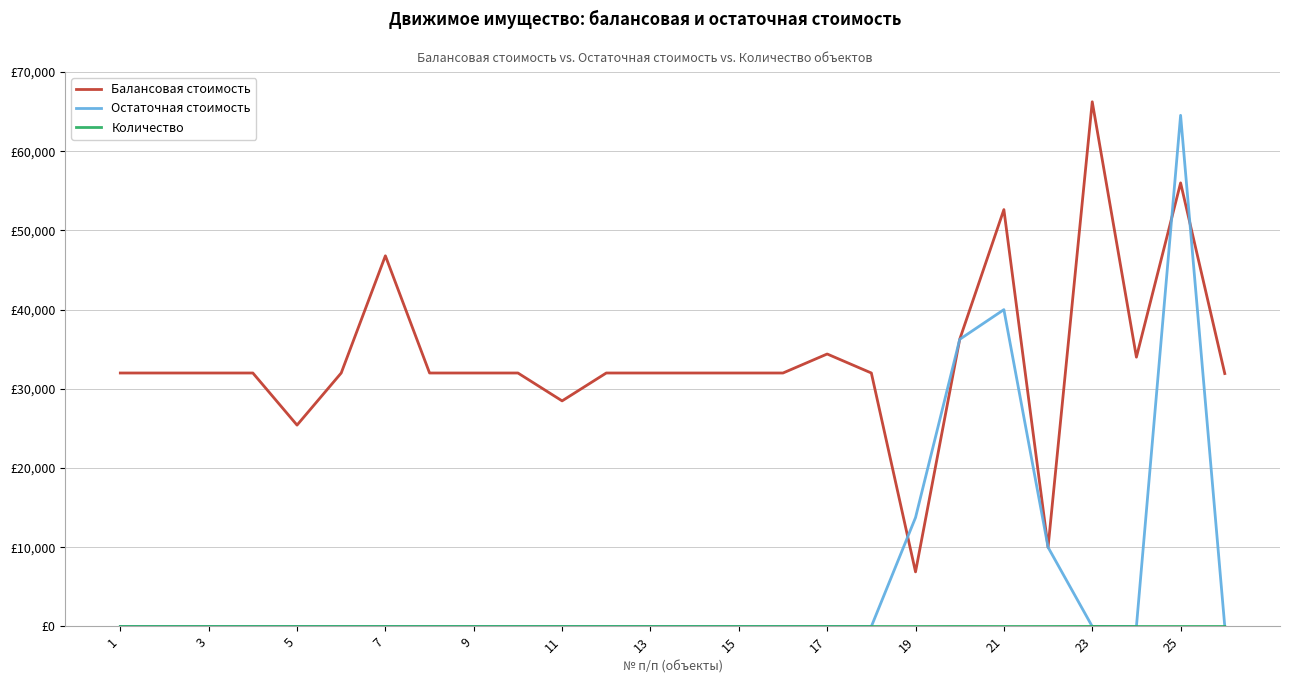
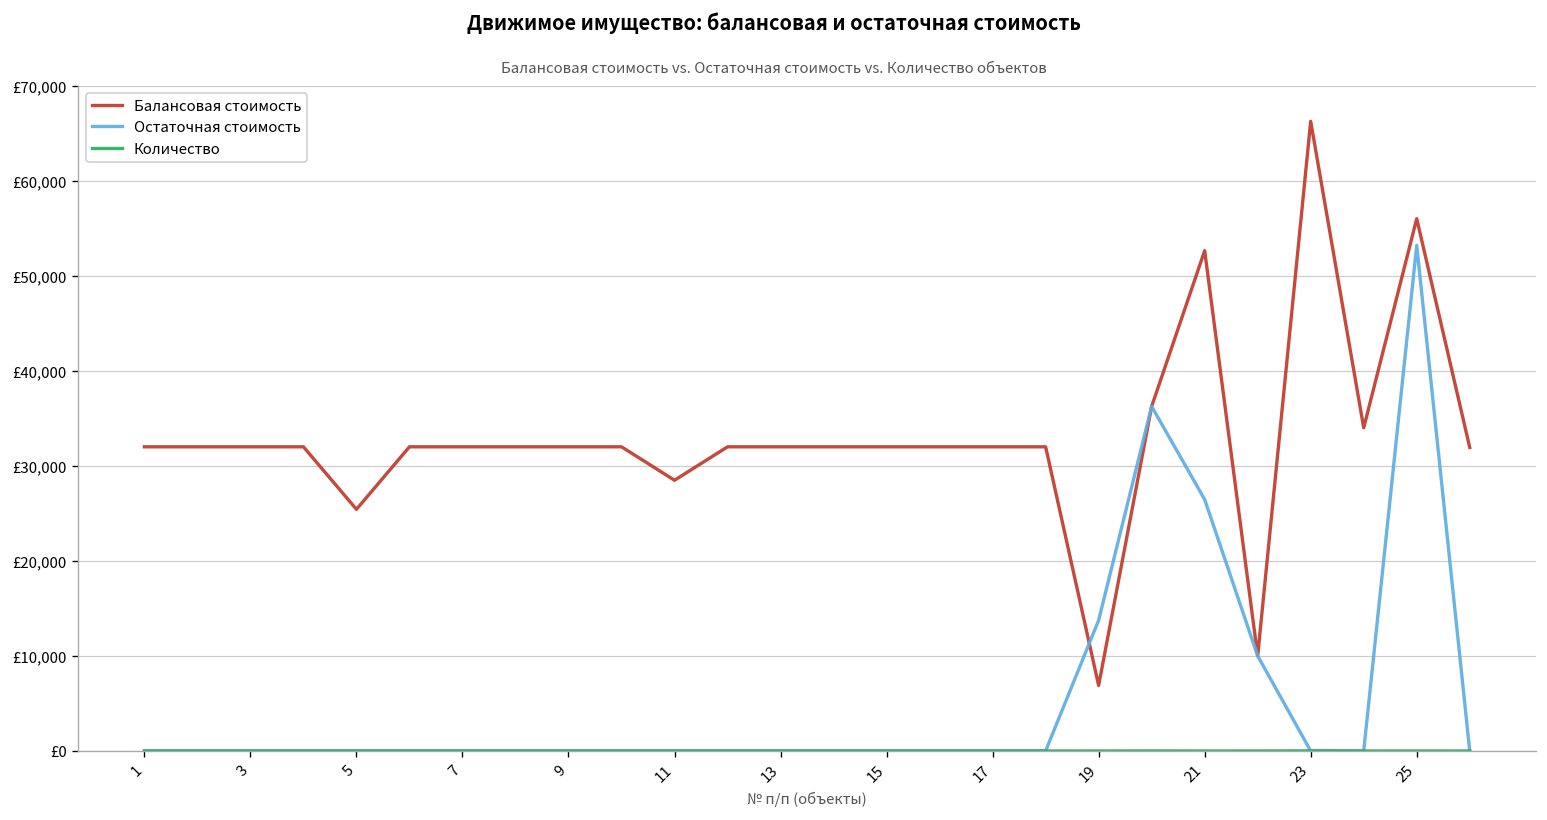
Балансовая стоимость, 7: £47,000 -> £32,000
Балансовая стоимость, 17: £34,000 -> £32,000
Остаточная стоимость, 21: £40,000 -> £26,000
Остаточная стоимость, 25: £65,000 -> £53,000
